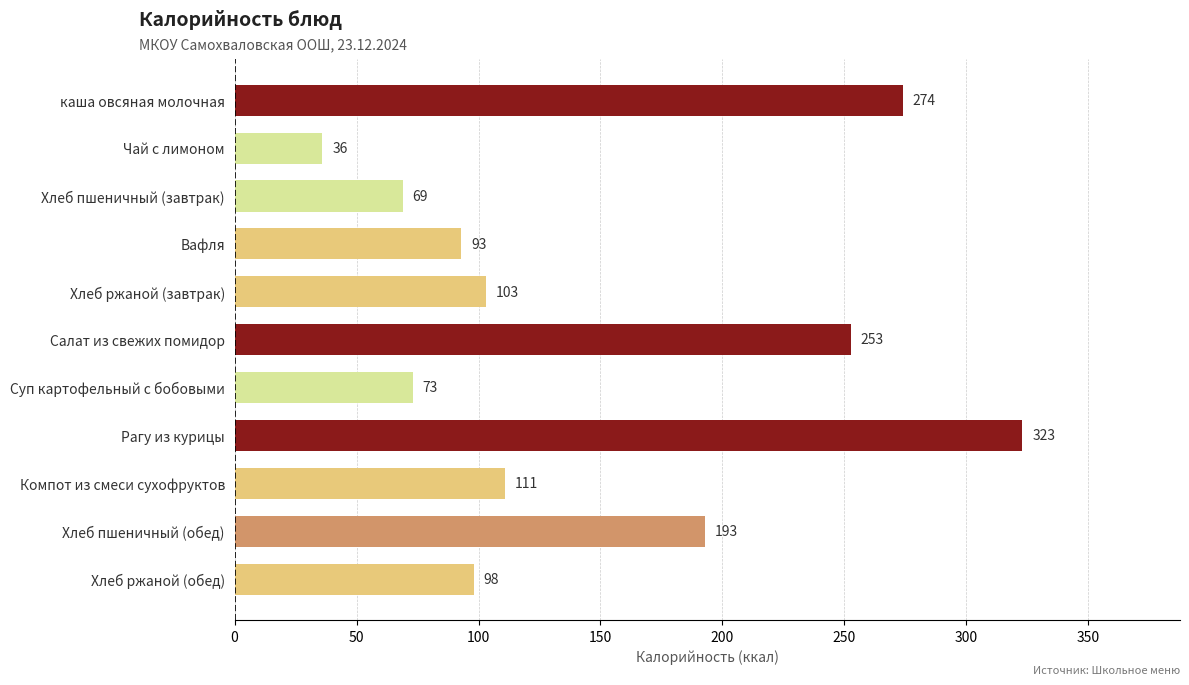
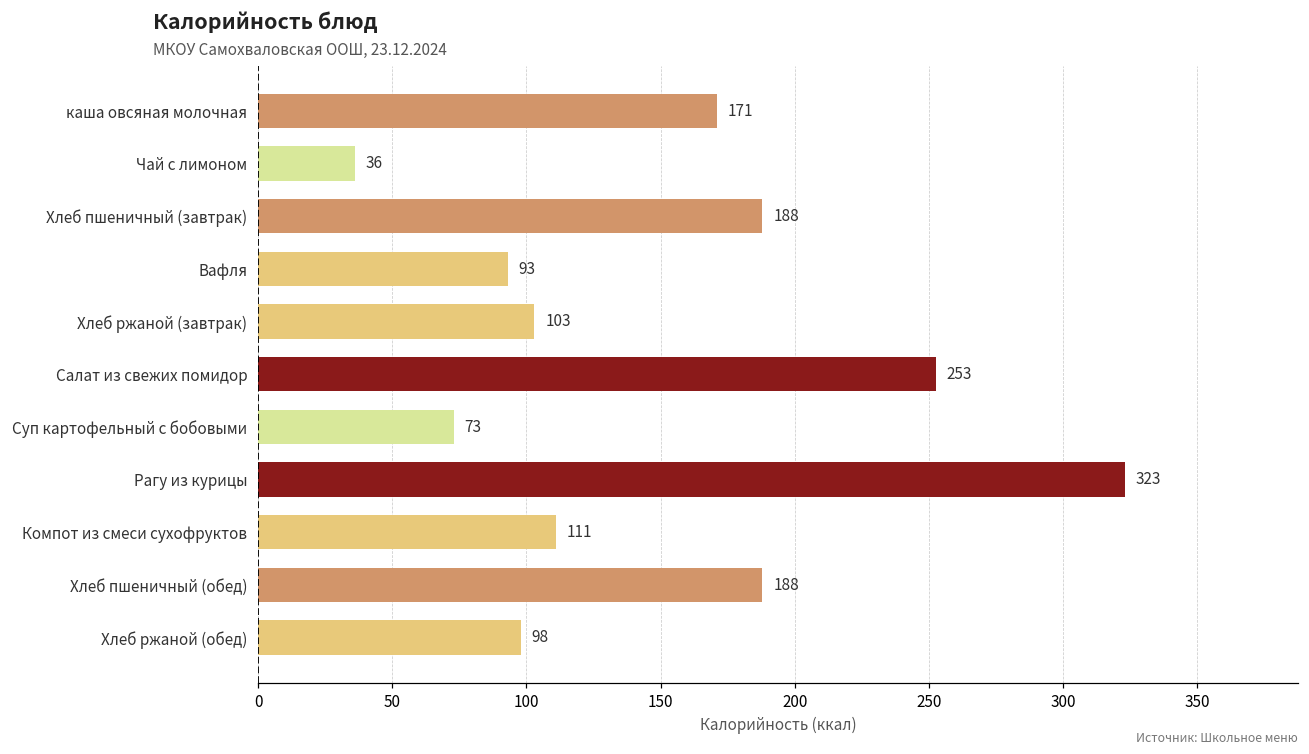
каша овсяная молочная: 274 -> 171
Хлеб пшеничный (завтрак): 69 -> 188
Хлеб пшеничный (обед): 193 -> 188
